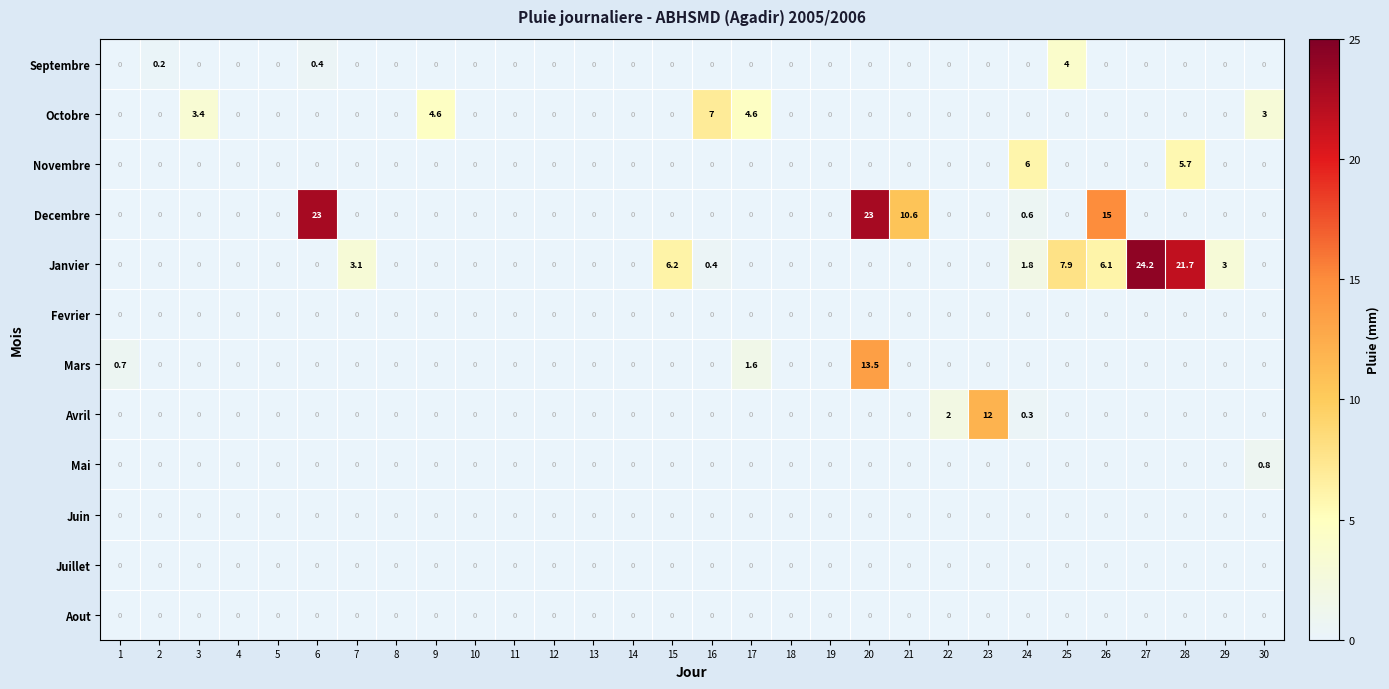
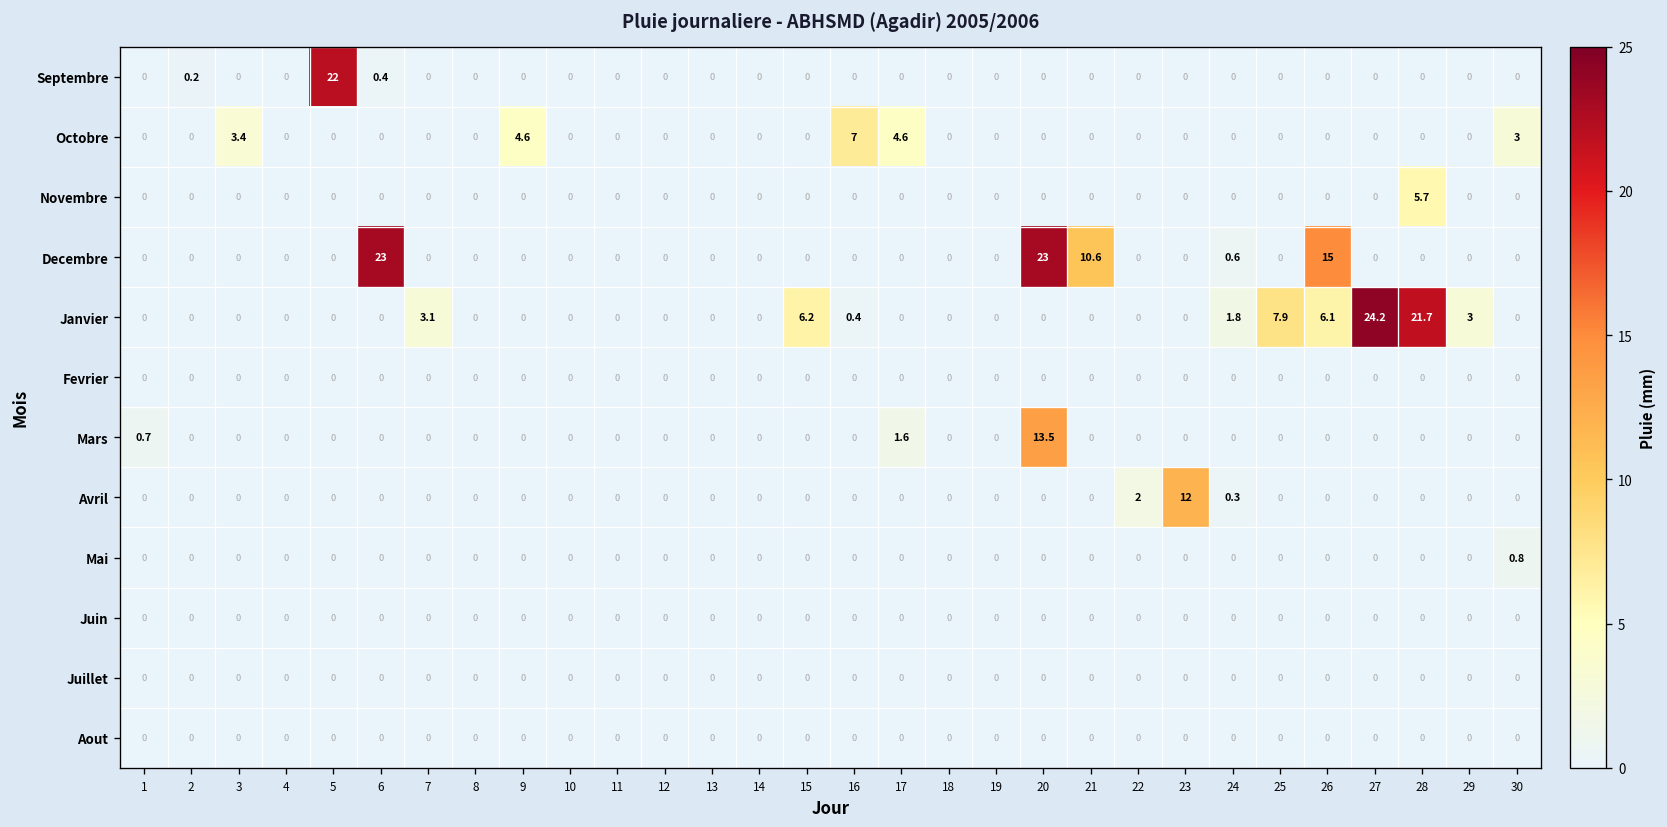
Septembre, 5: 0 -> 22
Septembre, 25: 4 -> 0
Novembre, 24: 6 -> 0
